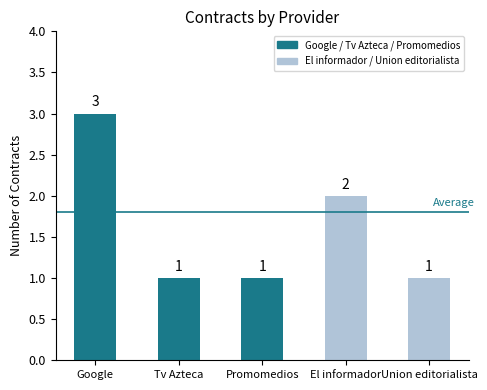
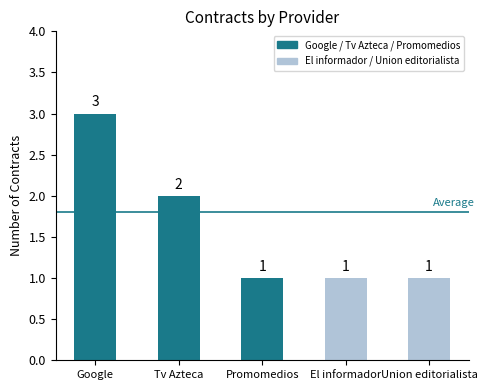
Tv Azteca: 1 -> 2
El informador: 2 -> 1
